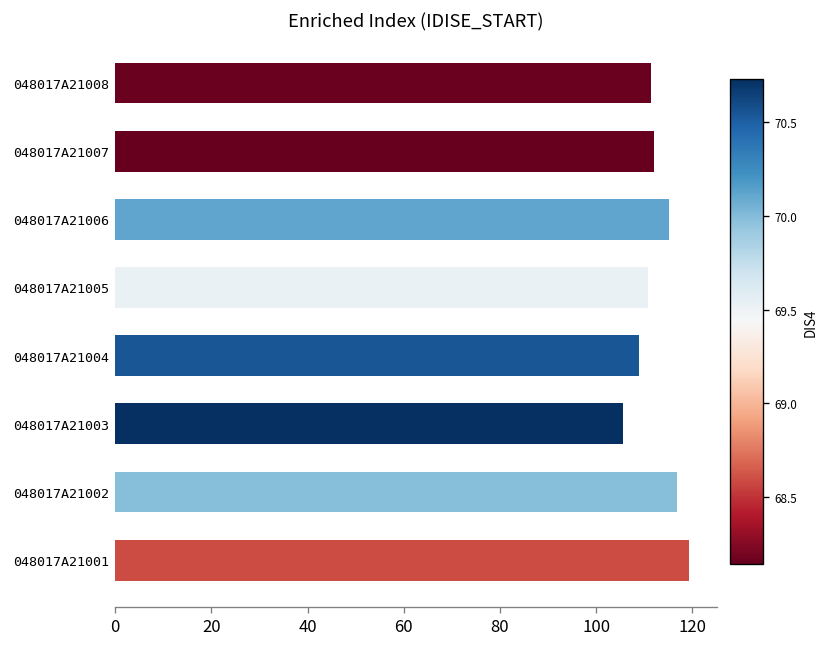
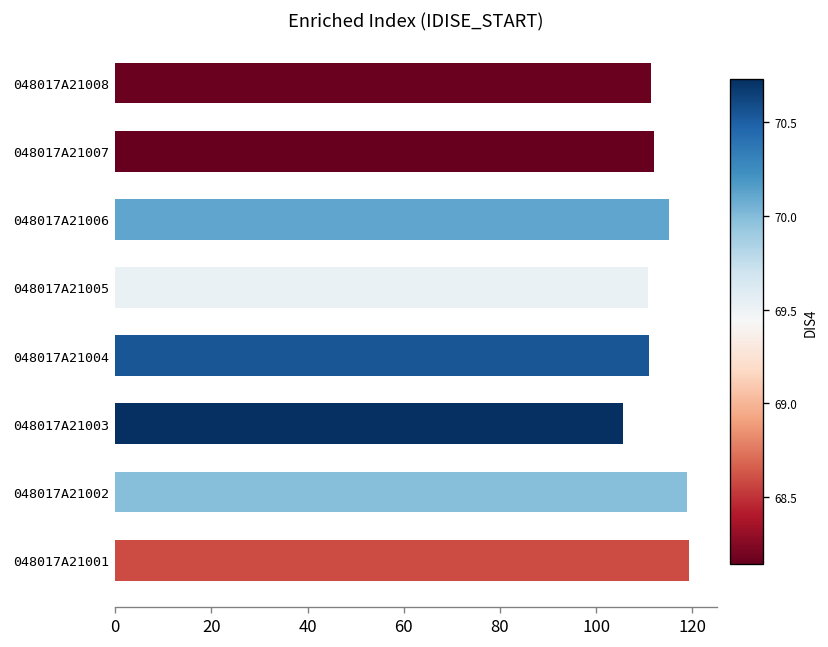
048017A21004: 109 -> 111
048017A21002: 117 -> 119
